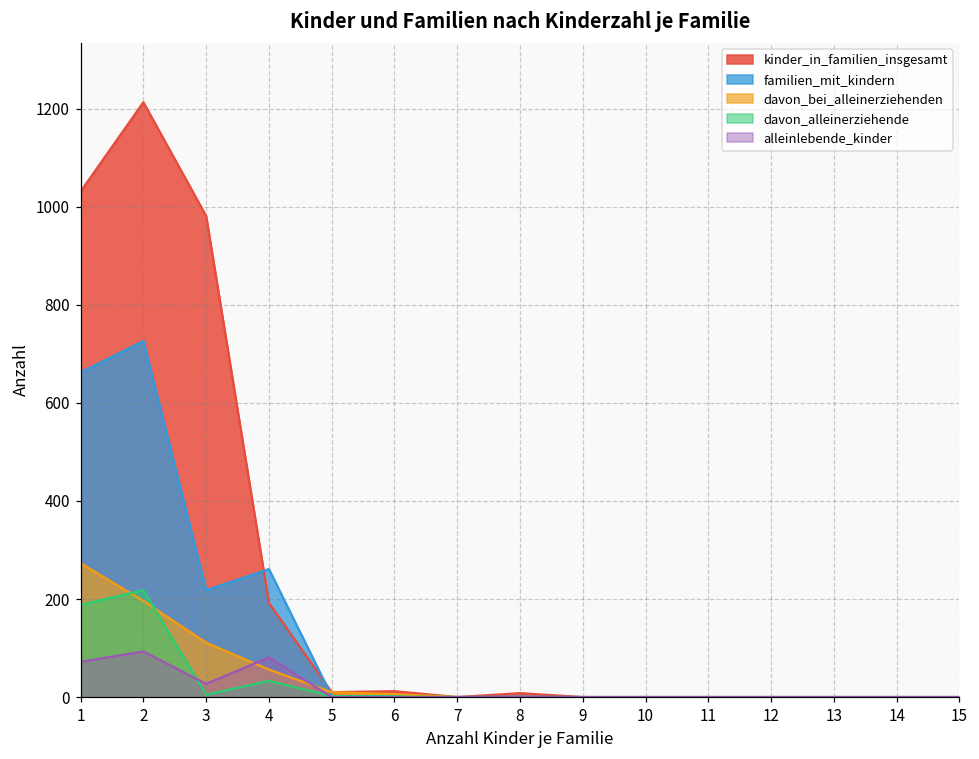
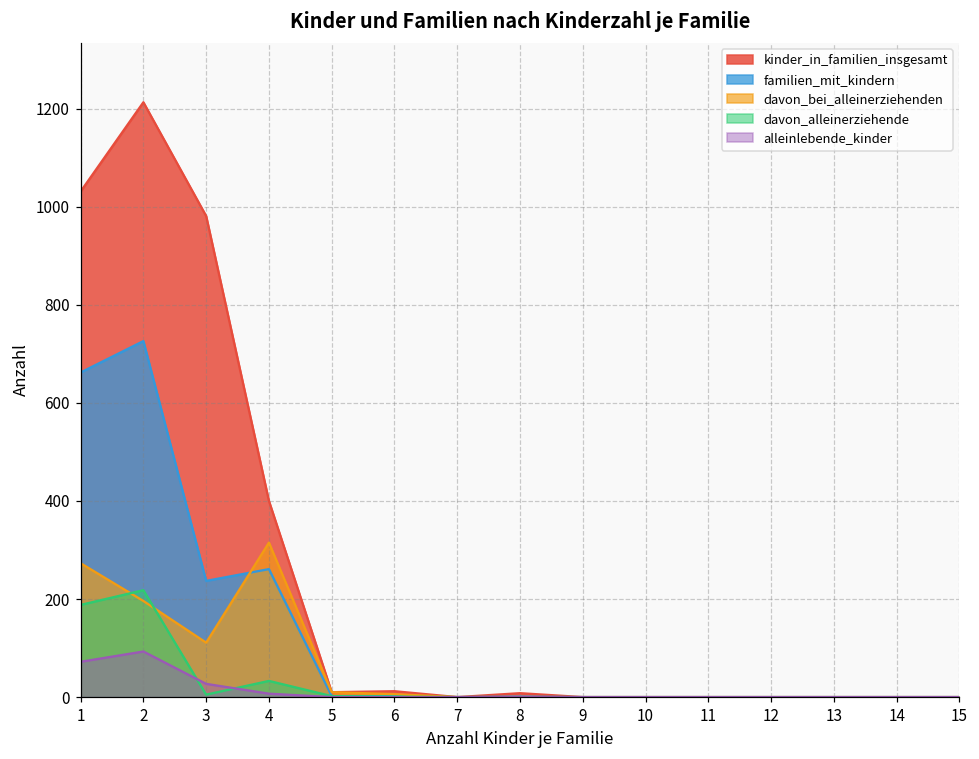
familien_mit_kindern, 3: 220 -> 240
kinder_in_familien_insgesamt, 4: 190 -> 400
davon_bei_alleinerziehenden, 4: 60 -> 320
alleinlebende_kinder, 4: 80 -> 10
